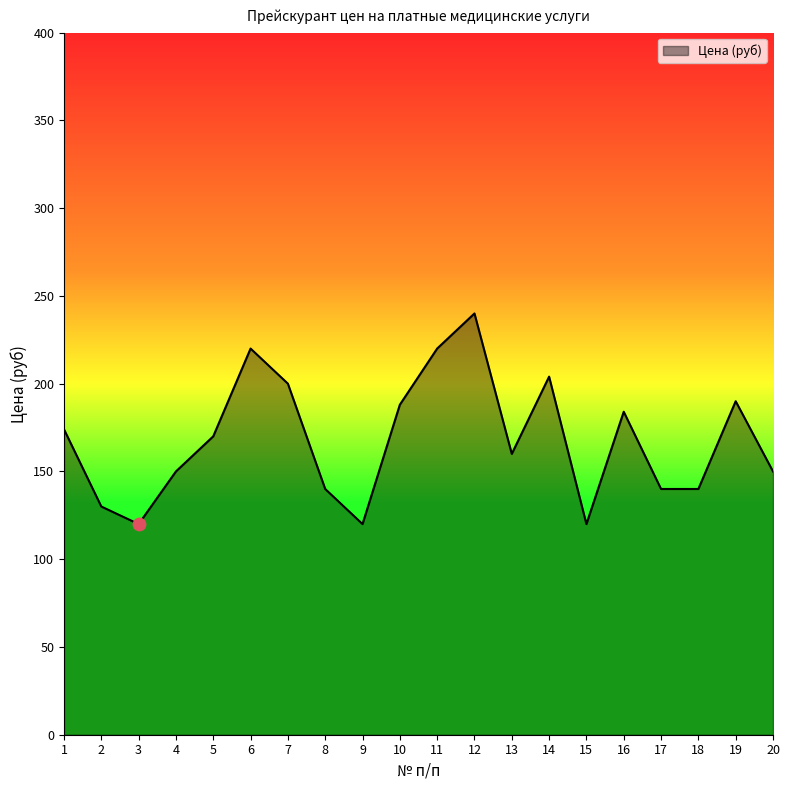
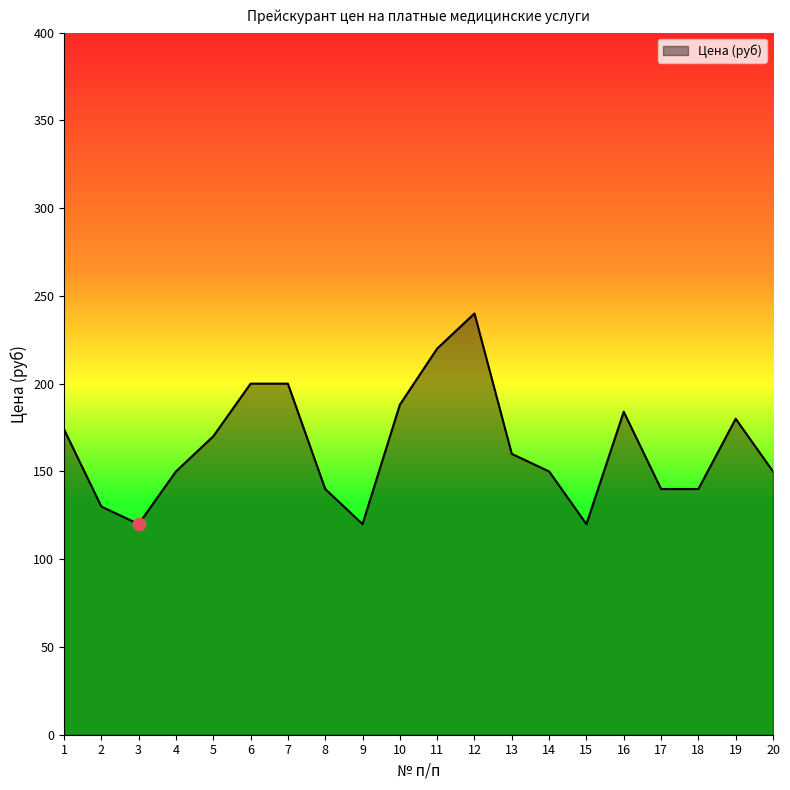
Цена (руб), 6: 220 -> 200
Цена (руб), 14: 204 -> 150
Цена (руб), 19: 190 -> 180
